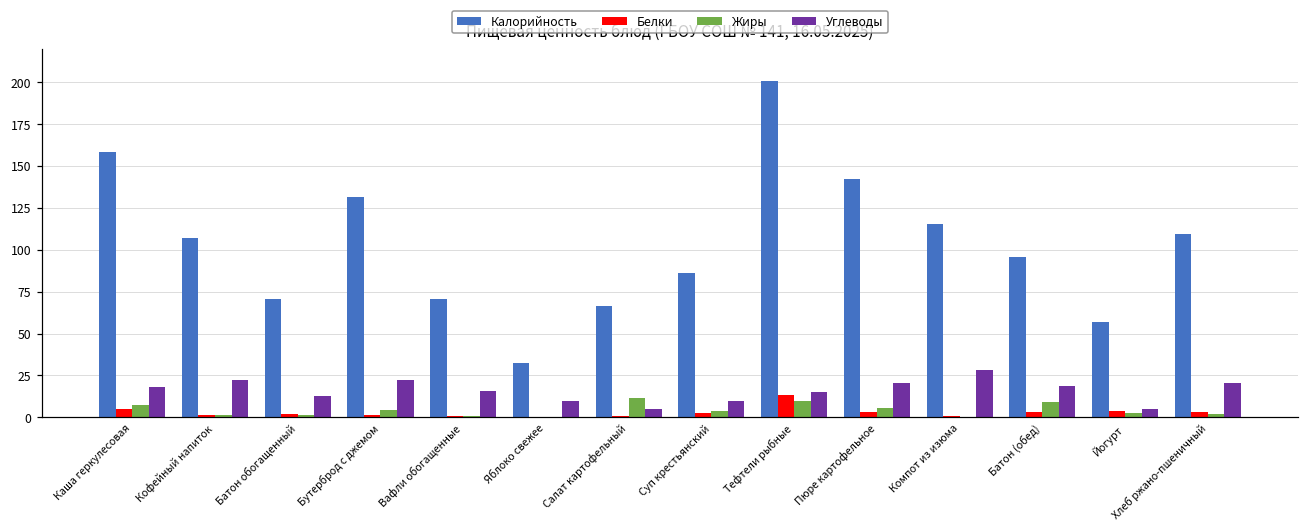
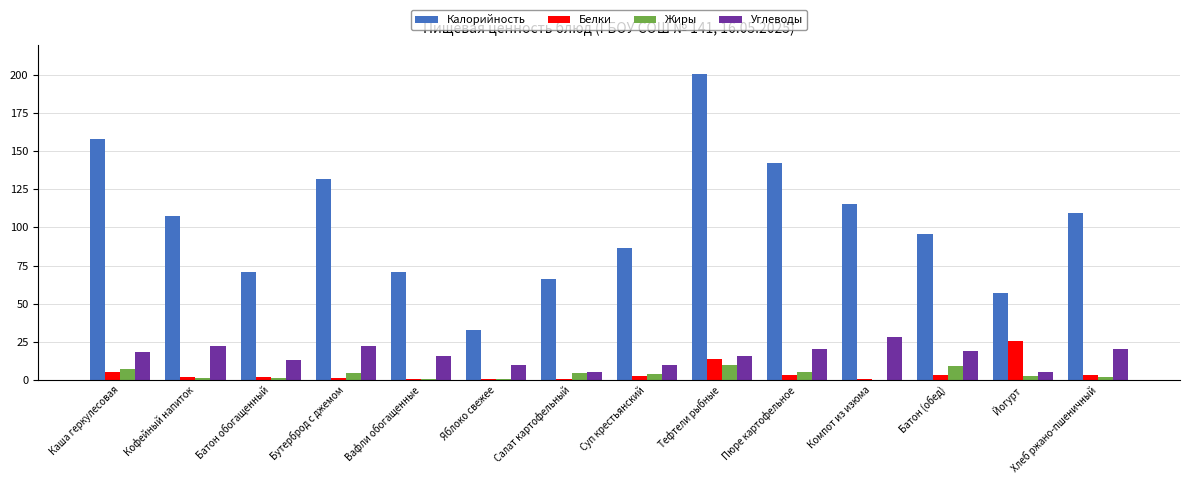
Жиры, Салат картофельный: 12 -> 5
Белки, Йогурт: 4 -> 25
